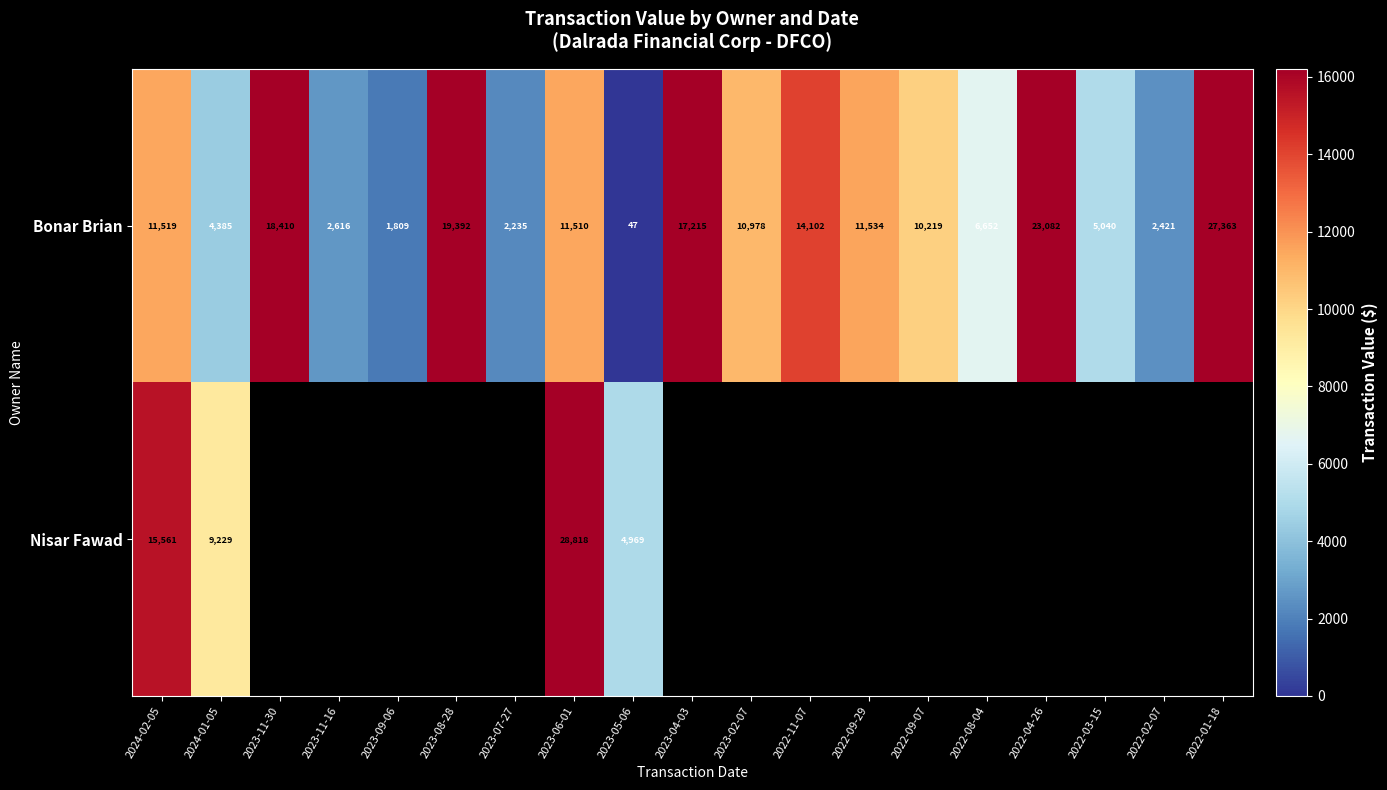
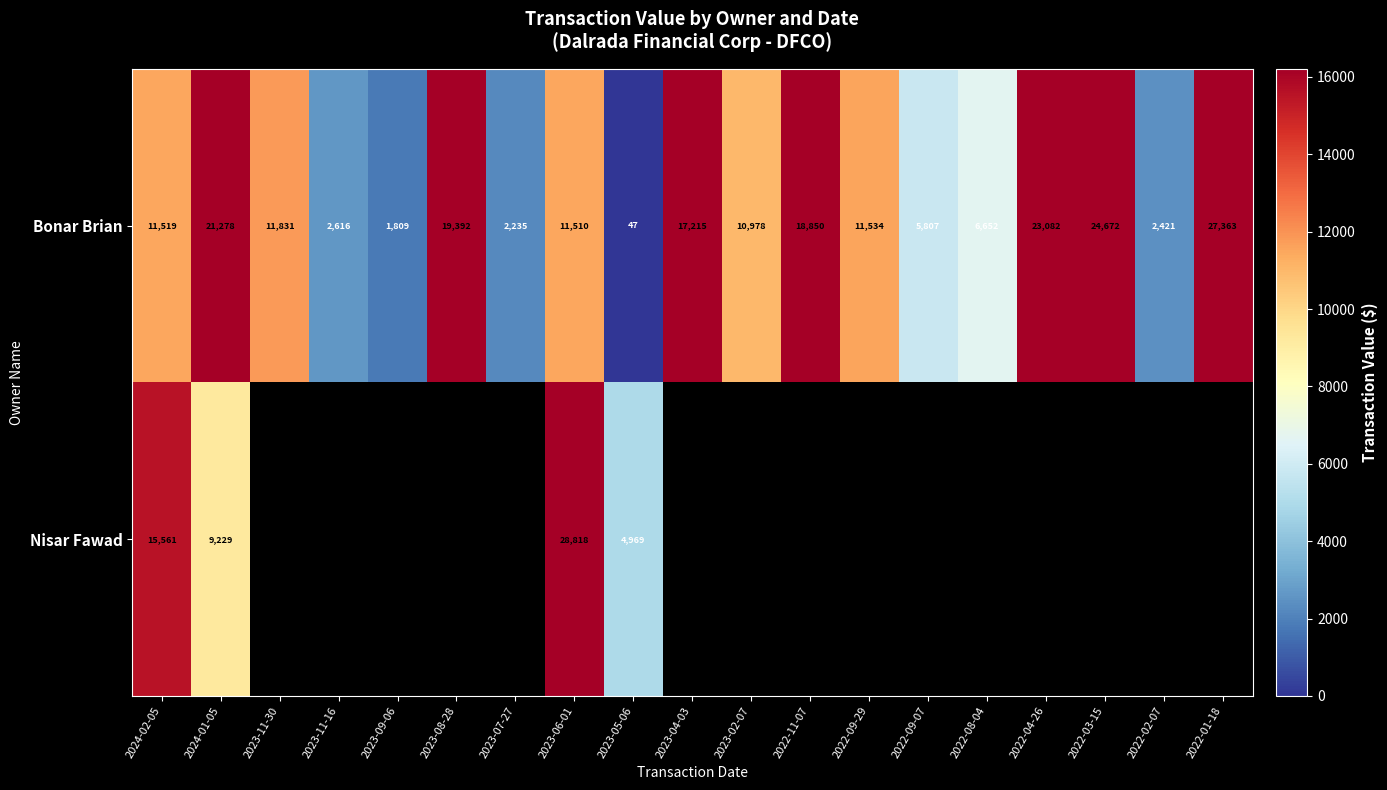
Bonar Brian, 2024-01-05: 4,385 -> 21,278
Bonar Brian, 2023-11-30: 18,410 -> 11,831
Bonar Brian, 2022-11-07: 14,102 -> 18,850
Bonar Brian, 2022-09-07: 10,219 -> 5,807
Bonar Brian, 2022-03-15: 5,040 -> 24,672
